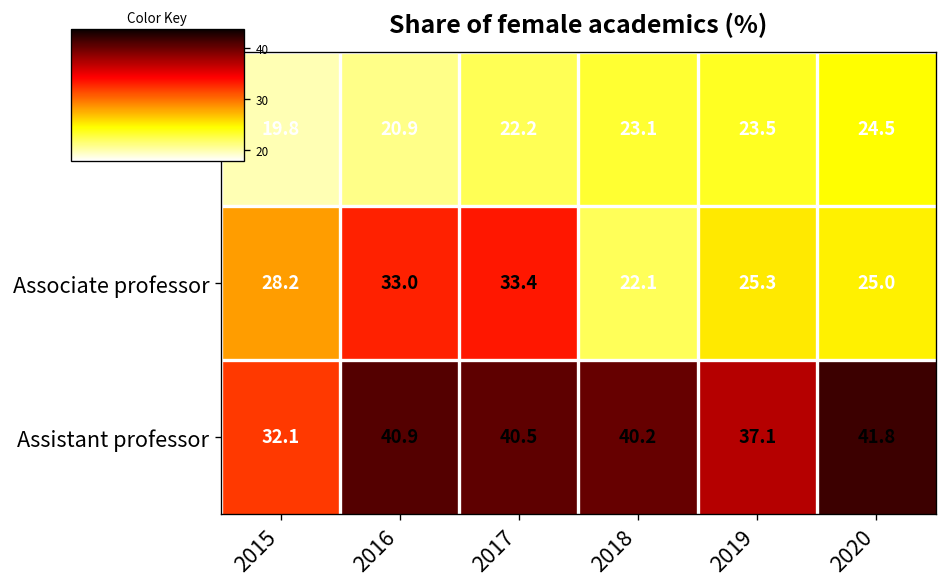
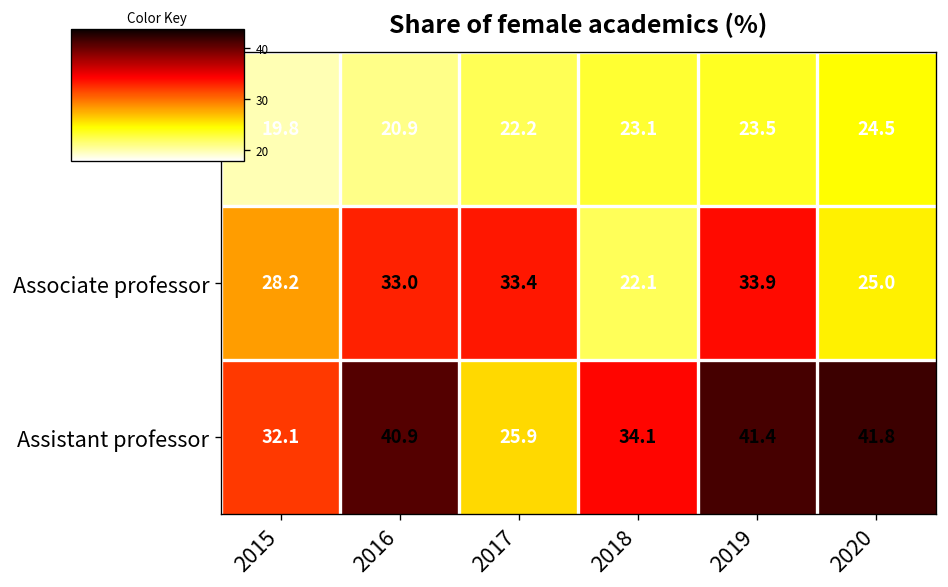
Associate professor, 2019: 25.3 -> 33.9
Assistant professor, 2017: 40.5 -> 25.9
Assistant professor, 2018: 40.2 -> 34.1
Assistant professor, 2019: 37.1 -> 41.4
